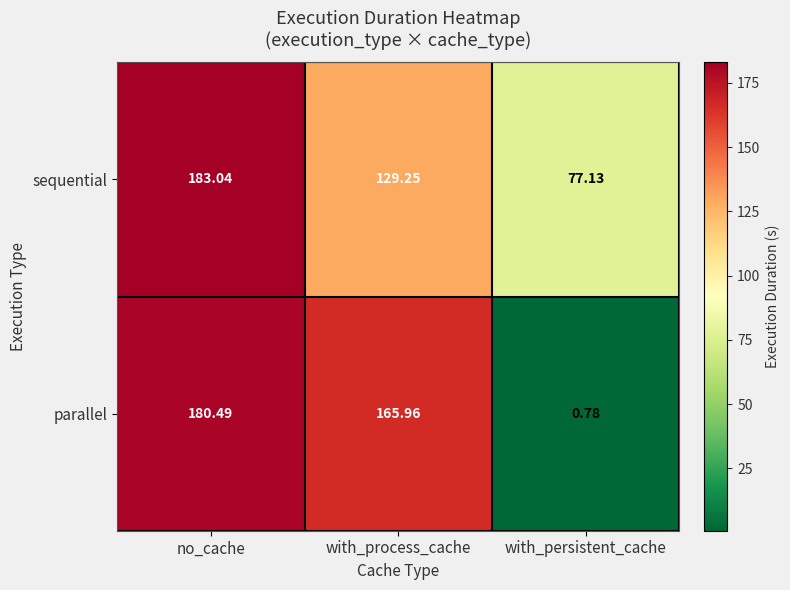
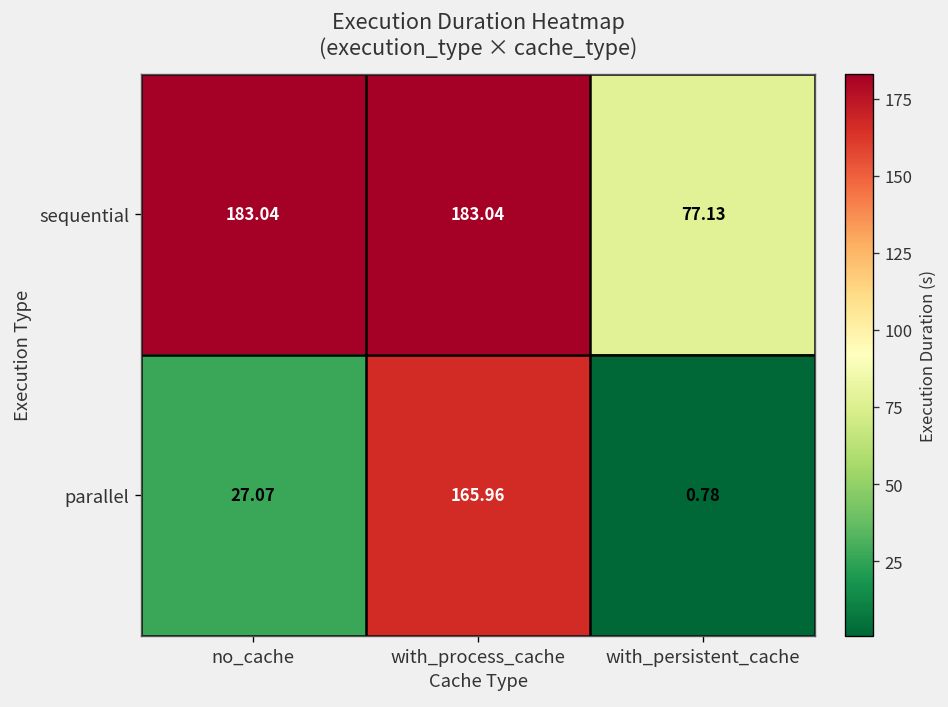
sequential, with_process_cache: 129.25 -> 183.04
parallel, no_cache: 180.49 -> 27.07
